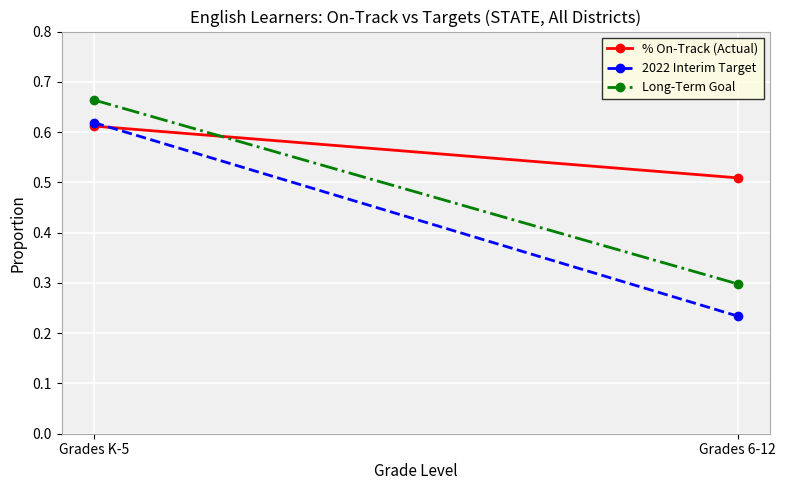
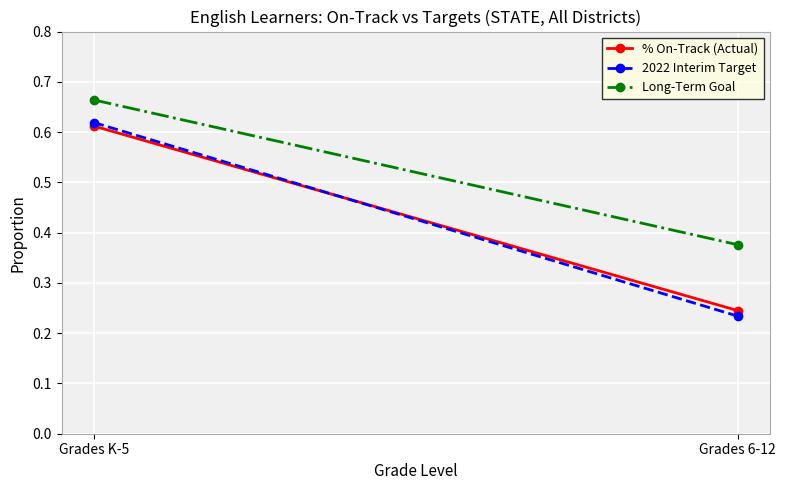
% On-Track (Actual), Grades 6-12: 0.51 -> 0.25
Long-Term Goal, Grades 6-12: 0.30 -> 0.38
